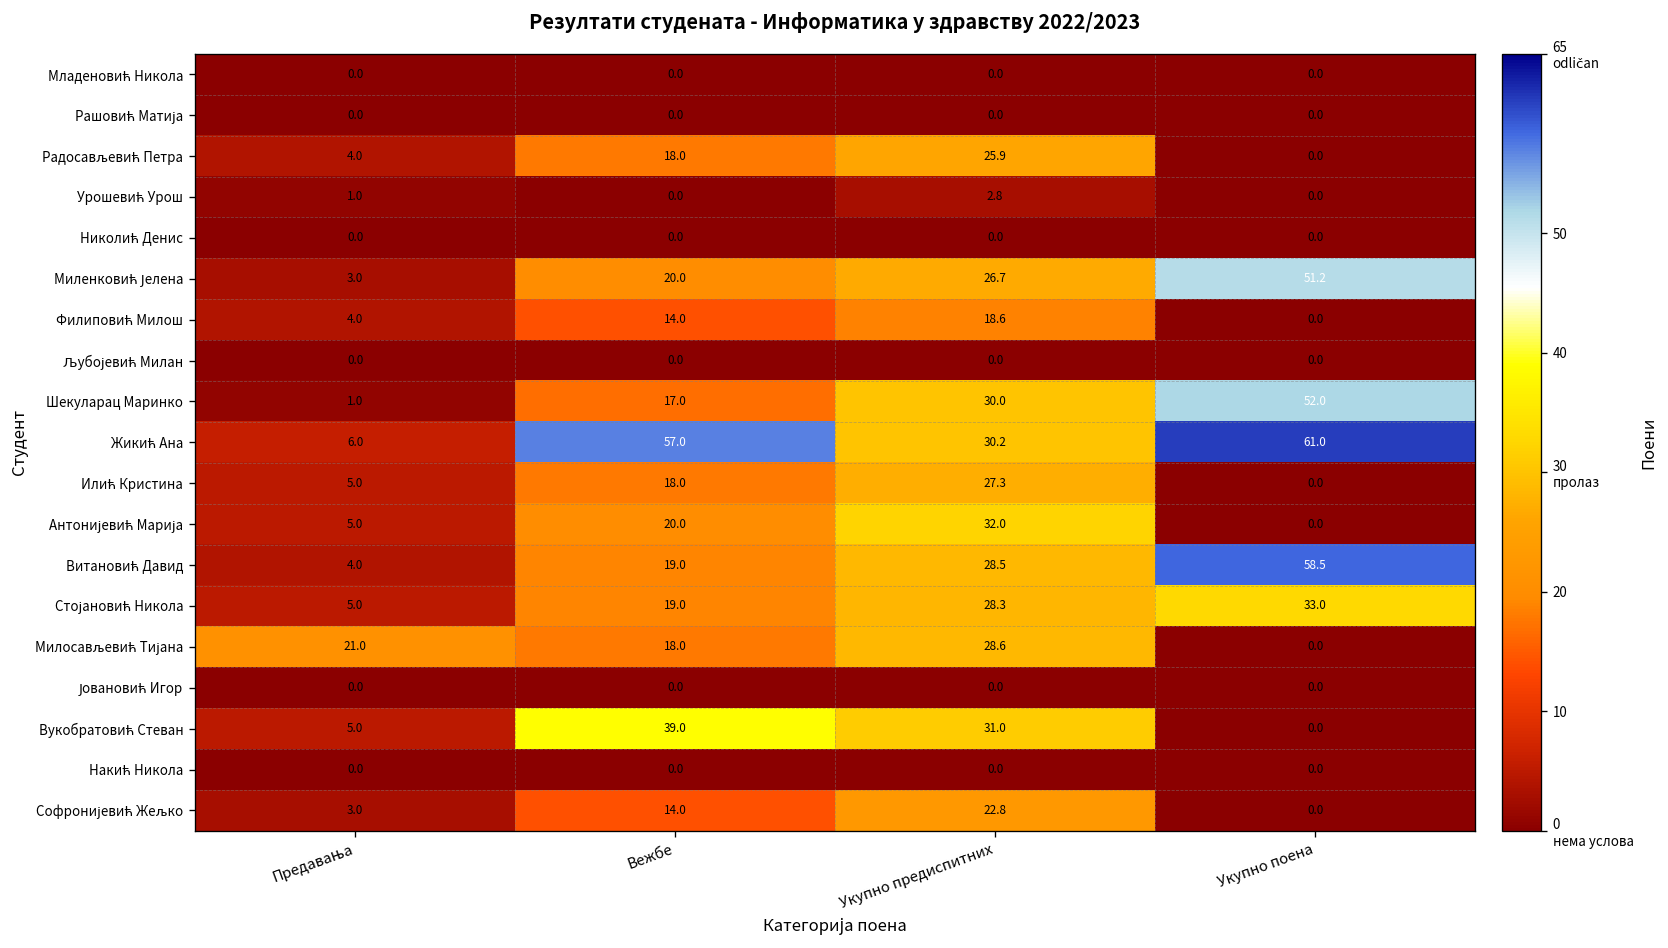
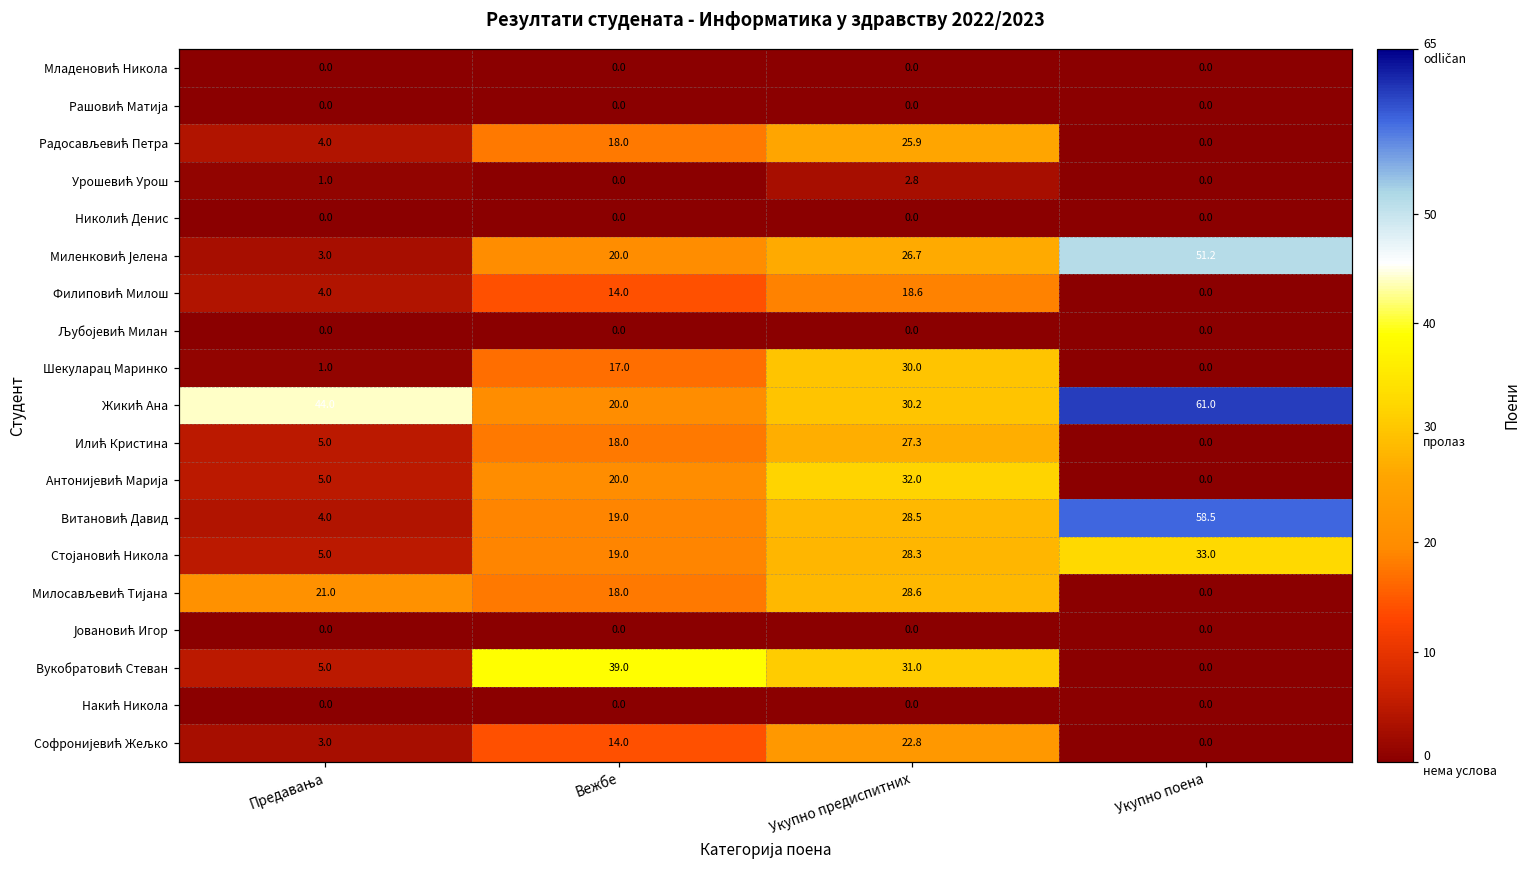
Шекуларац Маринко, Укупно поена: 52.0 -> 0.0
Жикић Ана, Предавања: 6.0 -> 44.0
Жикић Ана, Вежбе: 57.0 -> 20.0
